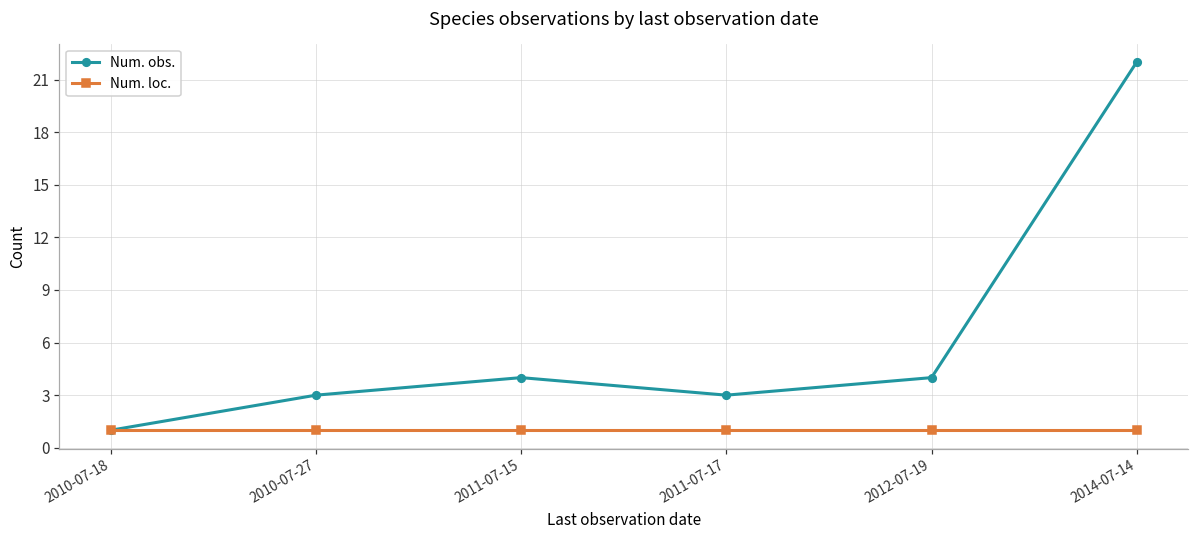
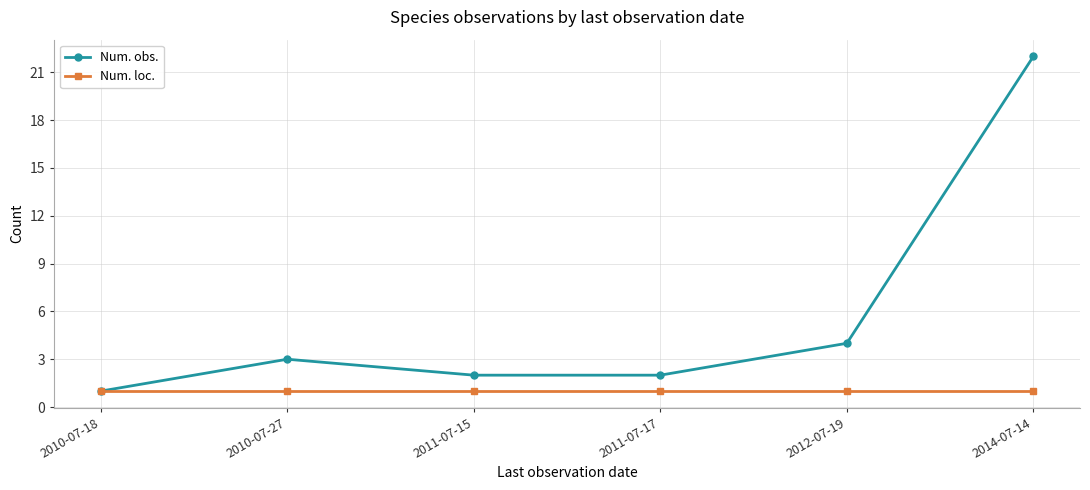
Num. obs., 2011-07-15: 4 -> 2
Num. obs., 2011-07-17: 3 -> 2
